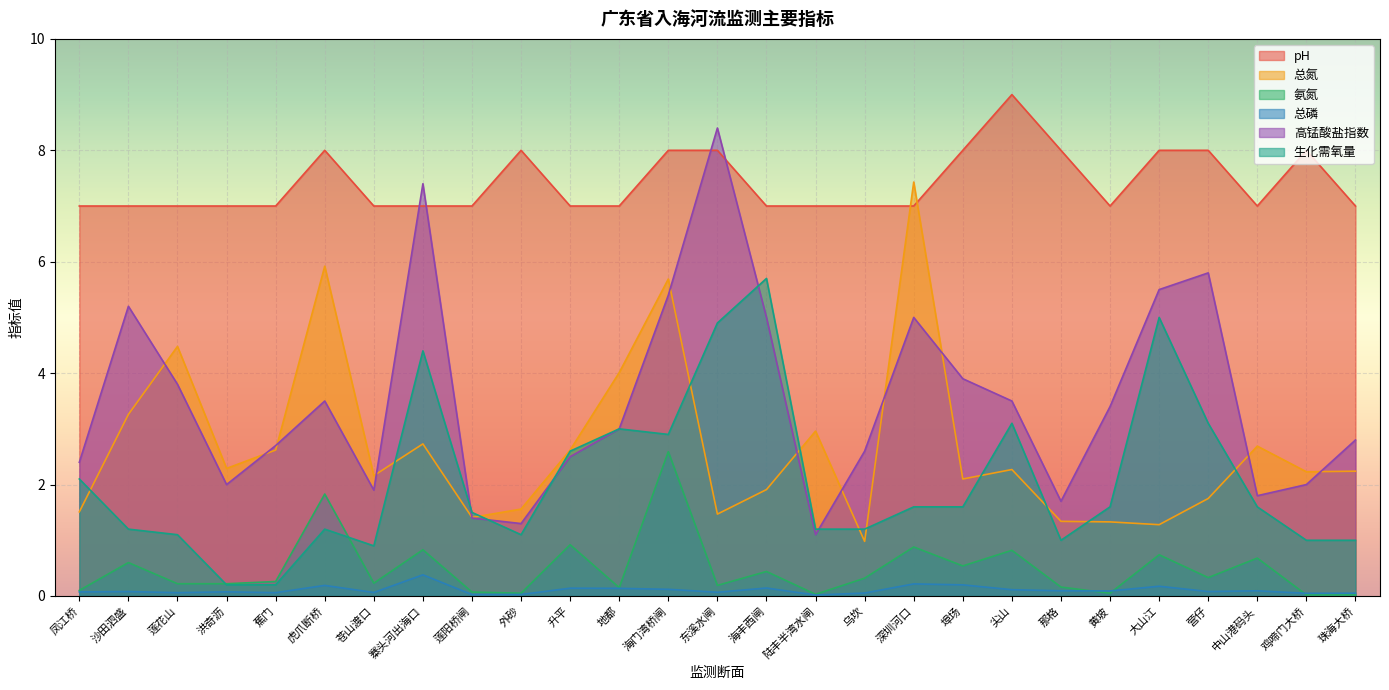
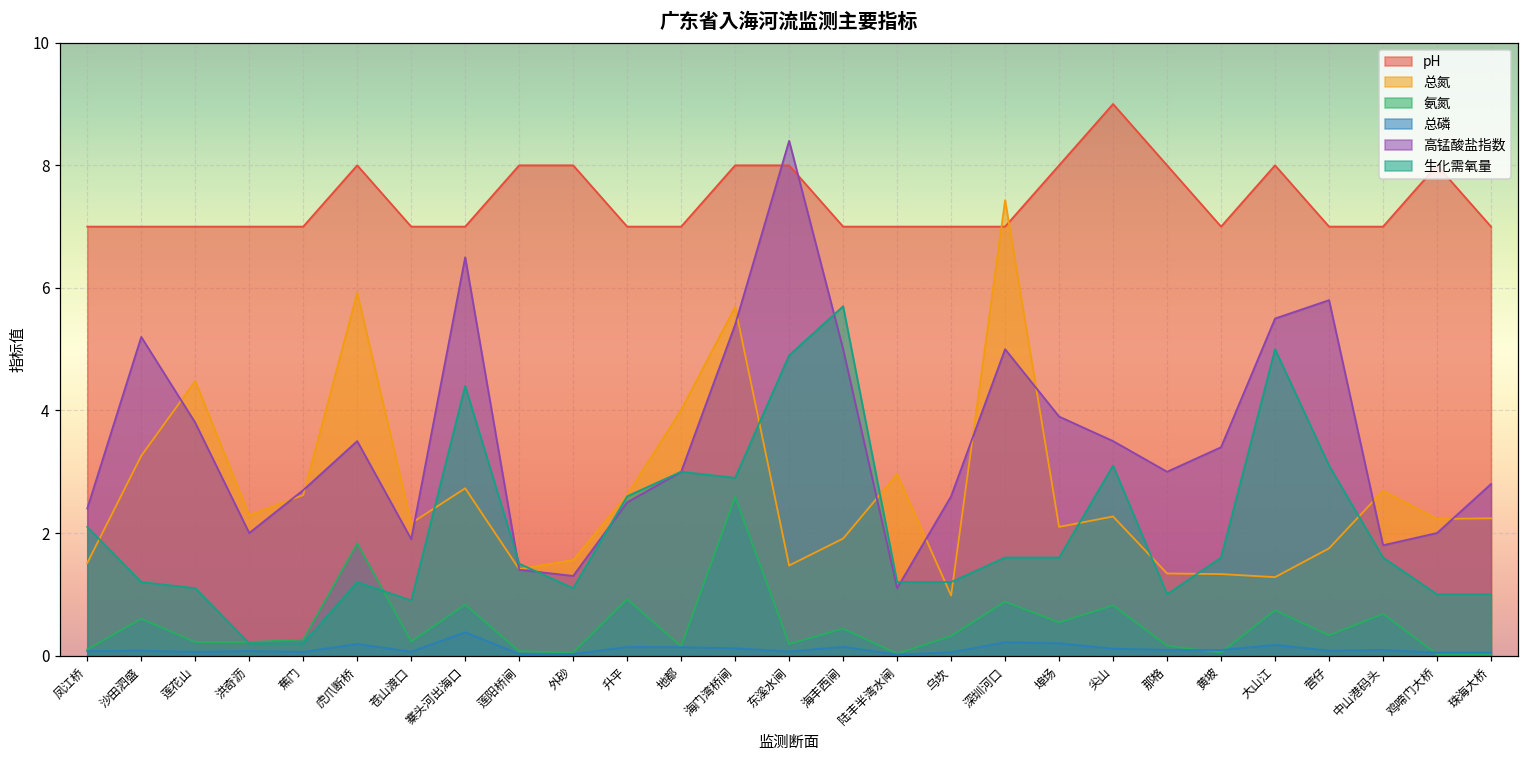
高锰酸盐指数, 寨头河出海口: 7.4 -> 6.5
pH, 莲阳桥闸: 7 -> 8
高锰酸盐指数, 那格: 1.7 -> 3.0
pH, 营仔: 8 -> 7
